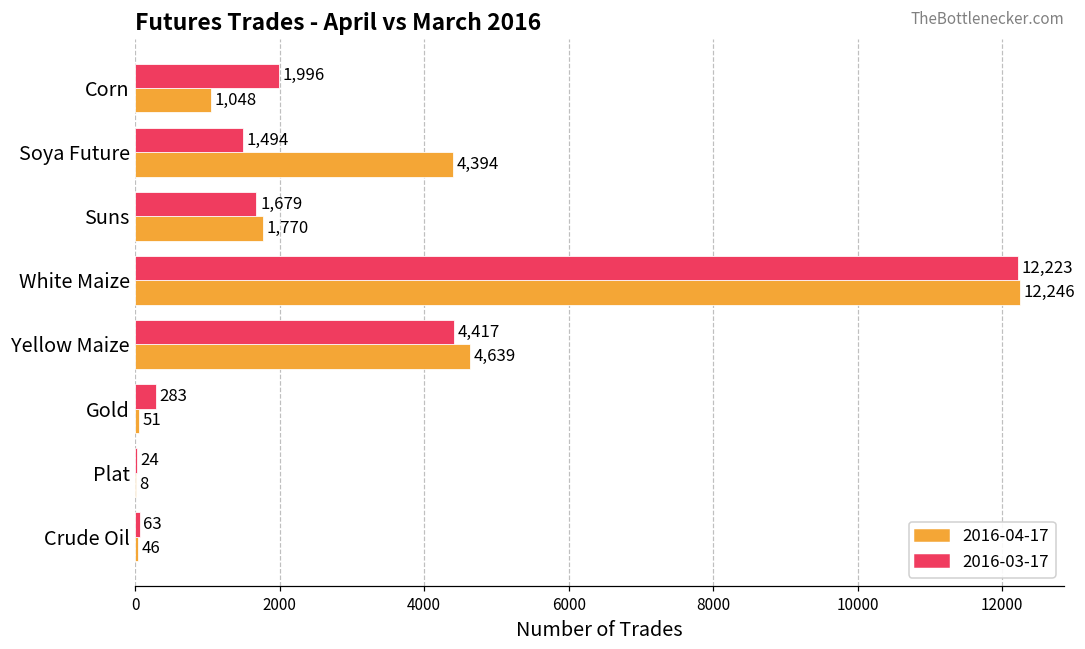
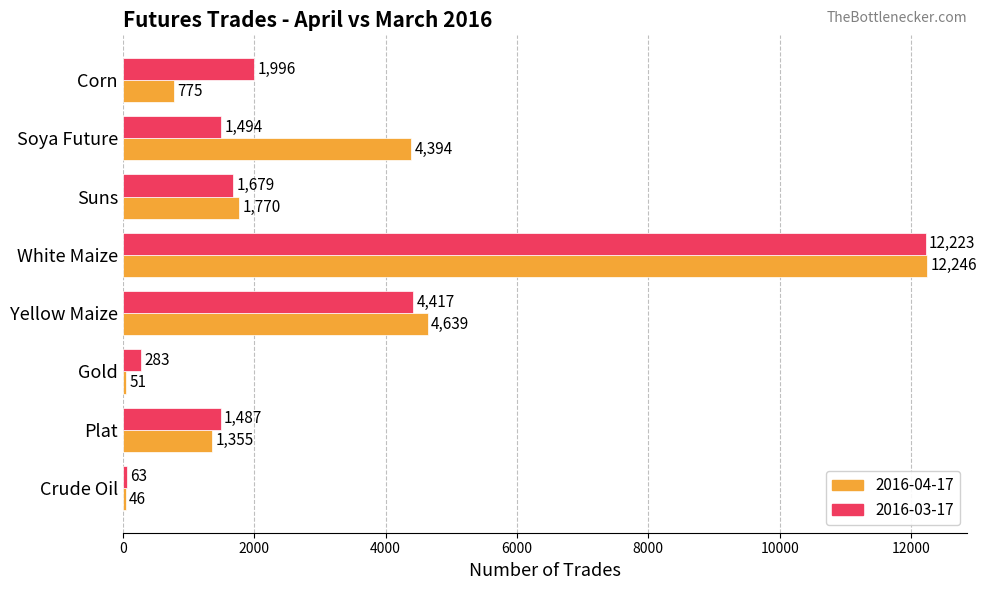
2016-04-17, Corn: 1,048 -> 775
2016-03-17, Plat: 24 -> 1,487
2016-04-17, Plat: 8 -> 1,355
